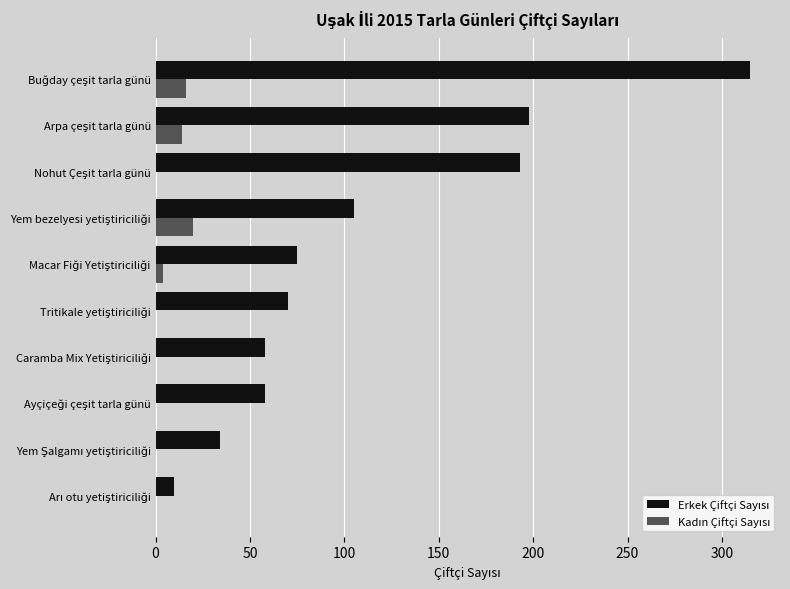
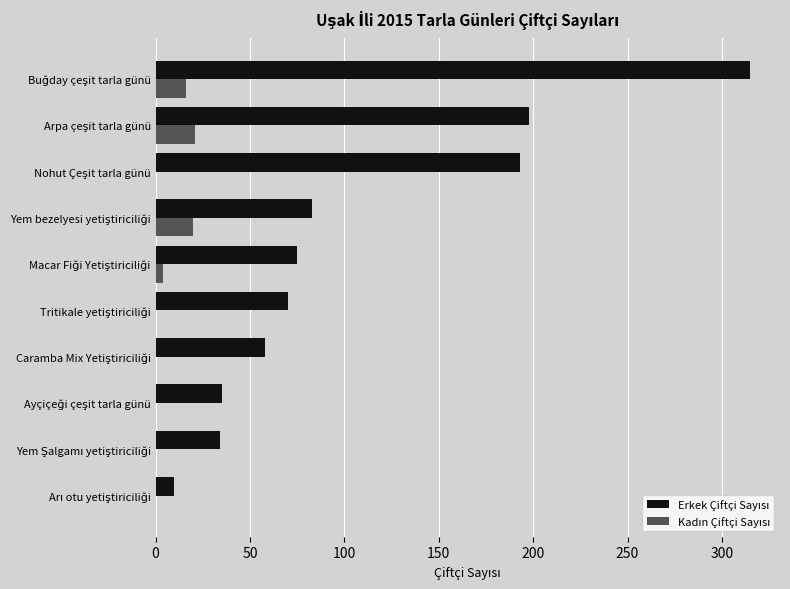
Kadın Çiftçi Sayısı, Arpa çeşit tarla günü: 14 -> 21
Erkek Çiftçi Sayısı, Yem bezelyesi yetiştiriciliği: 105 -> 83
Erkek Çiftçi Sayısı, Ayçiçeği çeşit tarla günü: 58 -> 35
